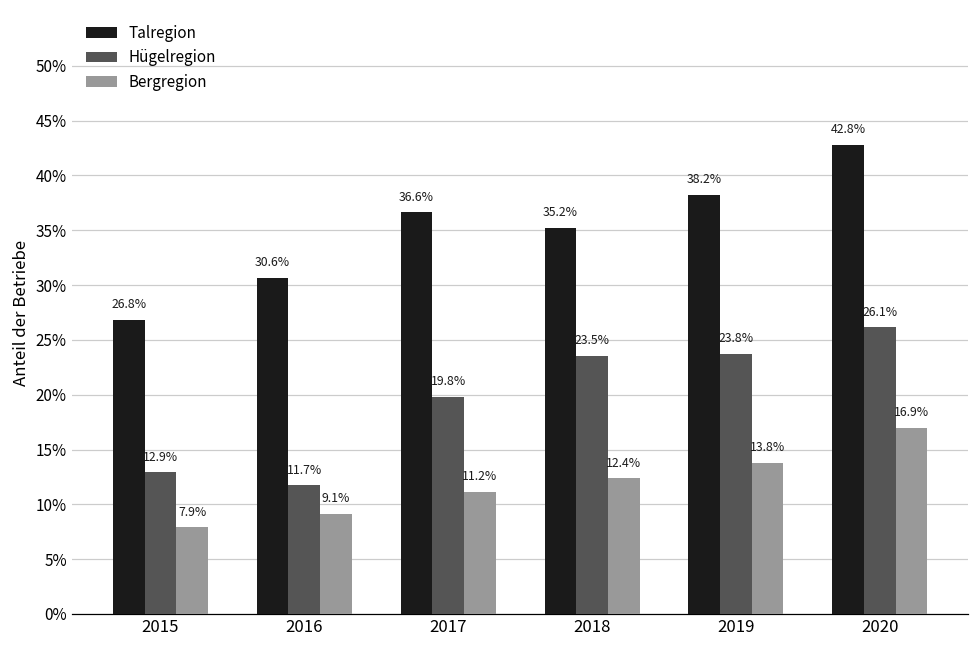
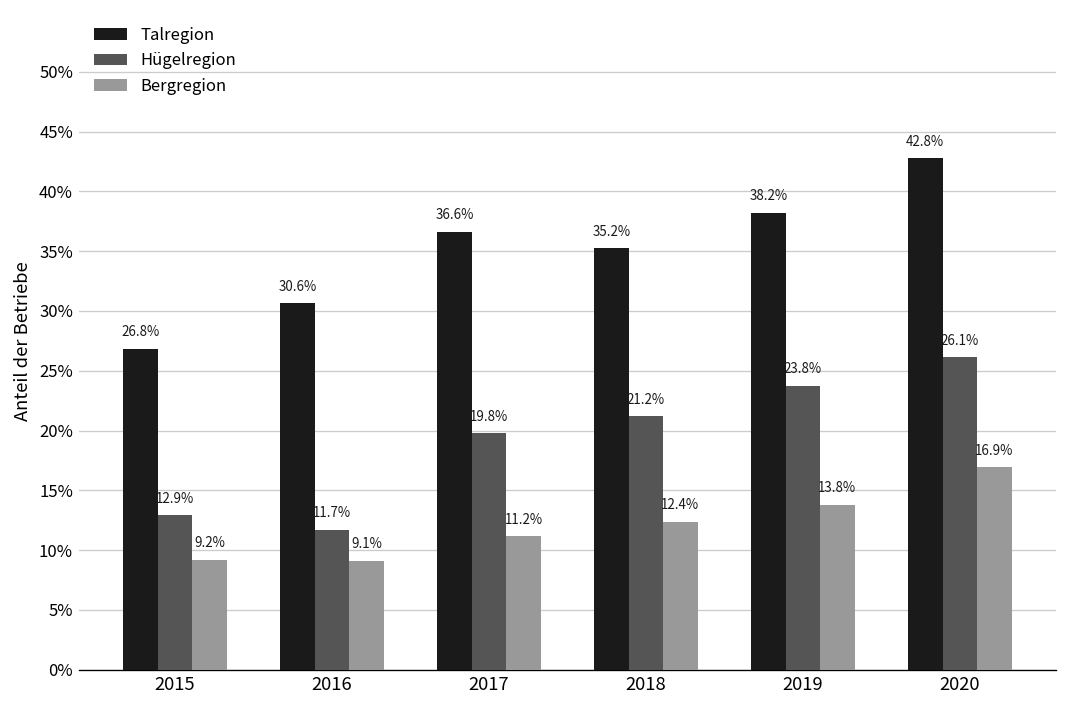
Bergregion, 2015: 7.9% -> 9.2%
Hügelregion, 2018: 23.5% -> 21.2%
